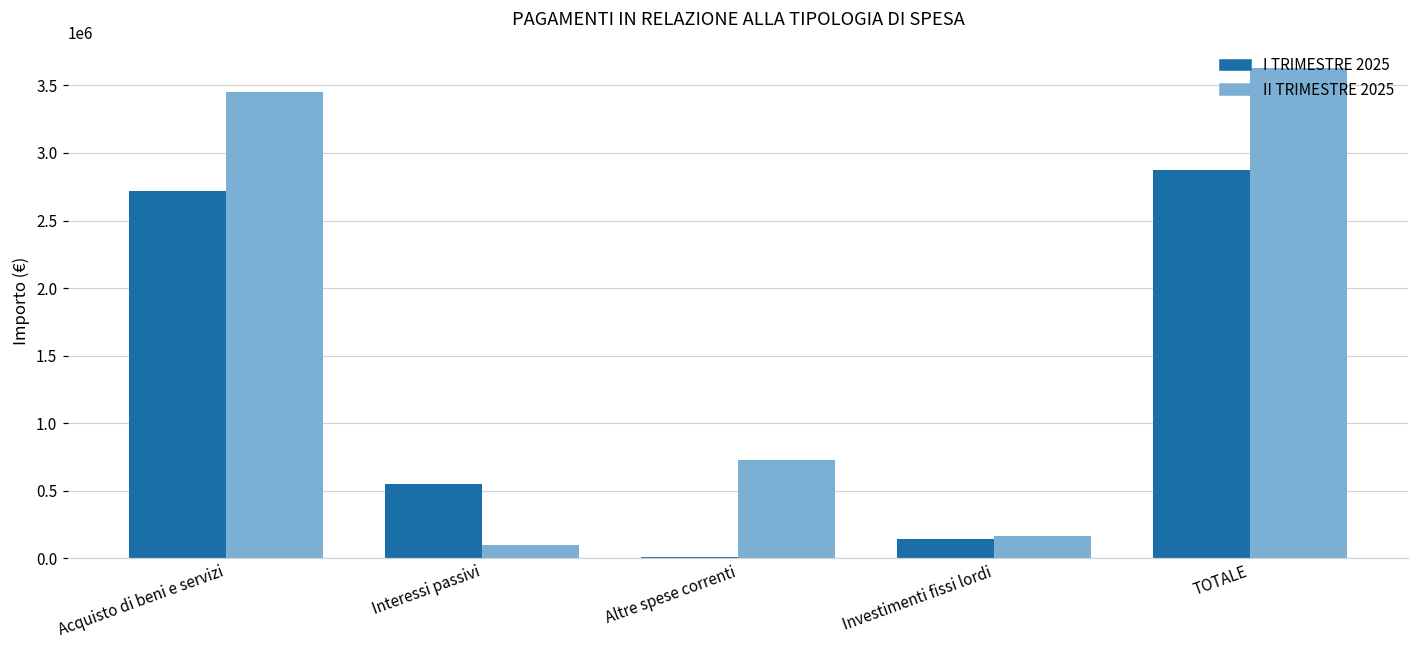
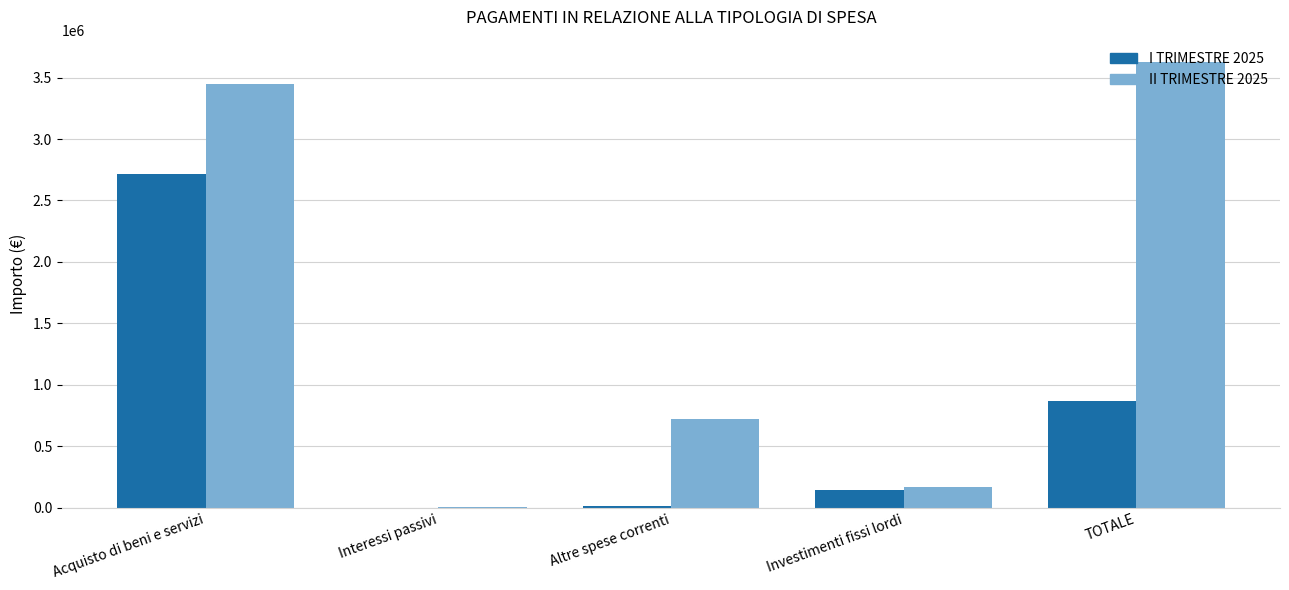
I TRIMESTRE 2025, Interessi passivi: 550000 -> 0
II TRIMESTRE 2025, Interessi passivi: 100000 -> 0
I TRIMESTRE 2025, TOTALE: 2870000 -> 870000
